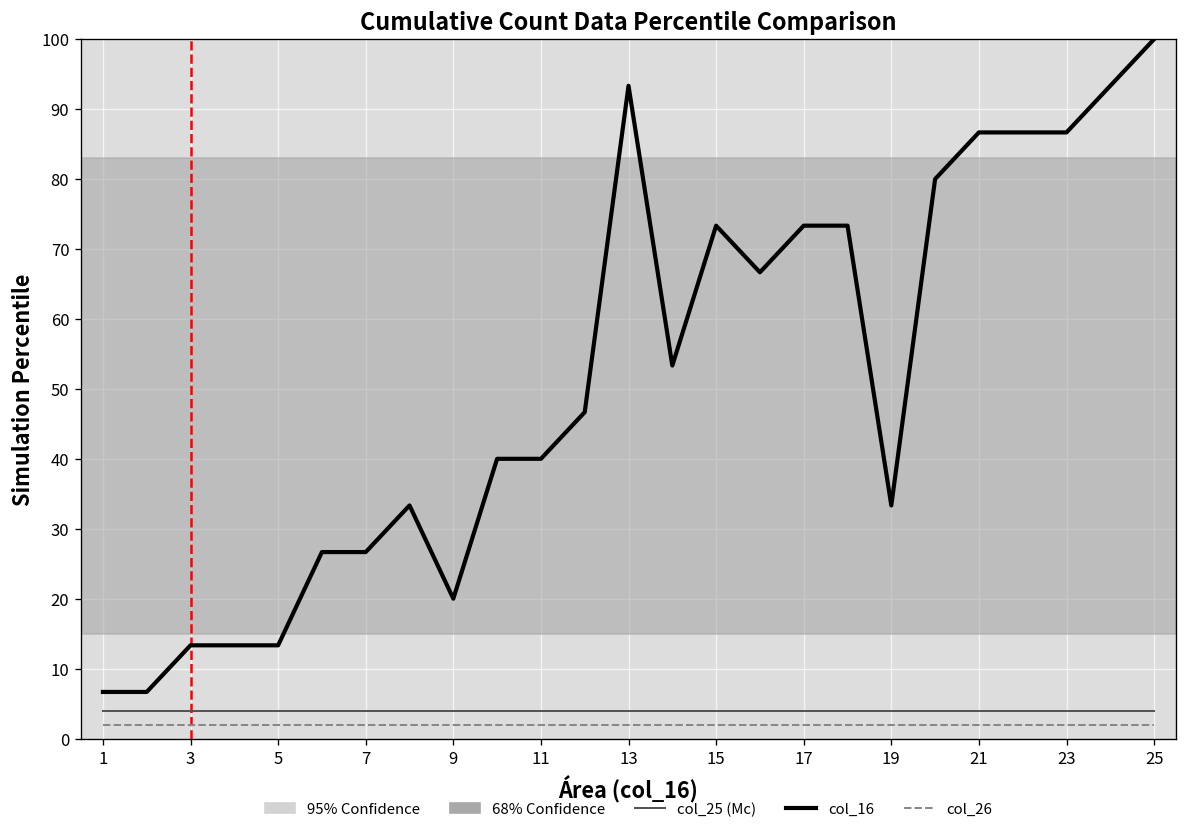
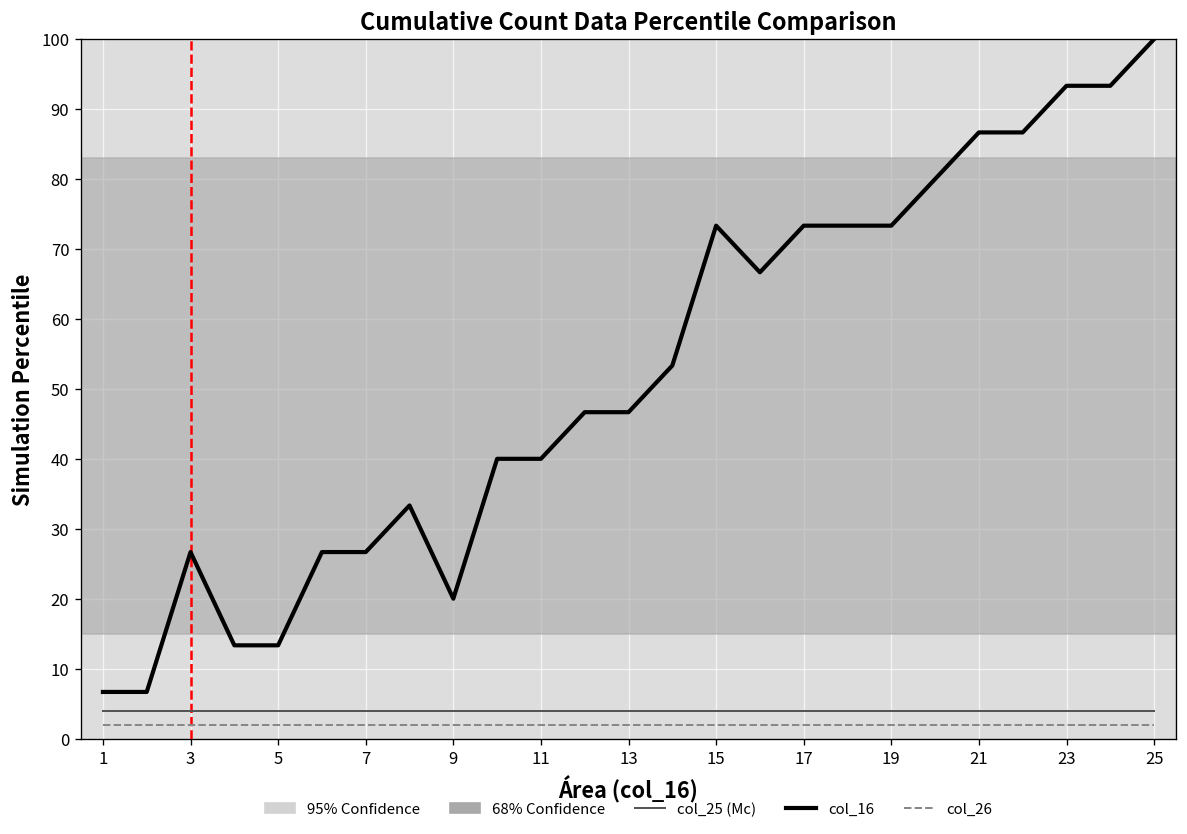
col_16, 3: 13 -> 27
col_16, 13: 93 -> 47
col_16, 19: 33 -> 73
col_16, 23: 87 -> 93
